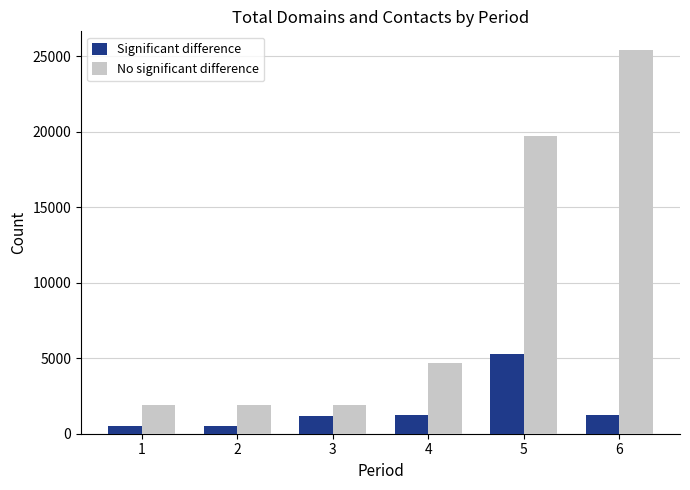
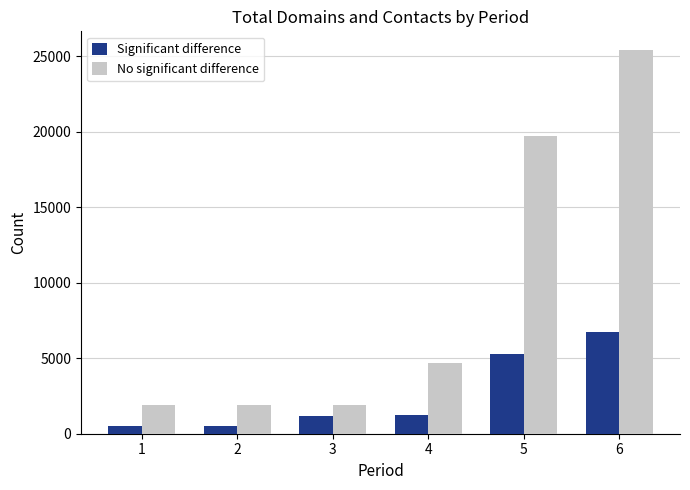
Significant difference, 6: 1200 -> 6800
